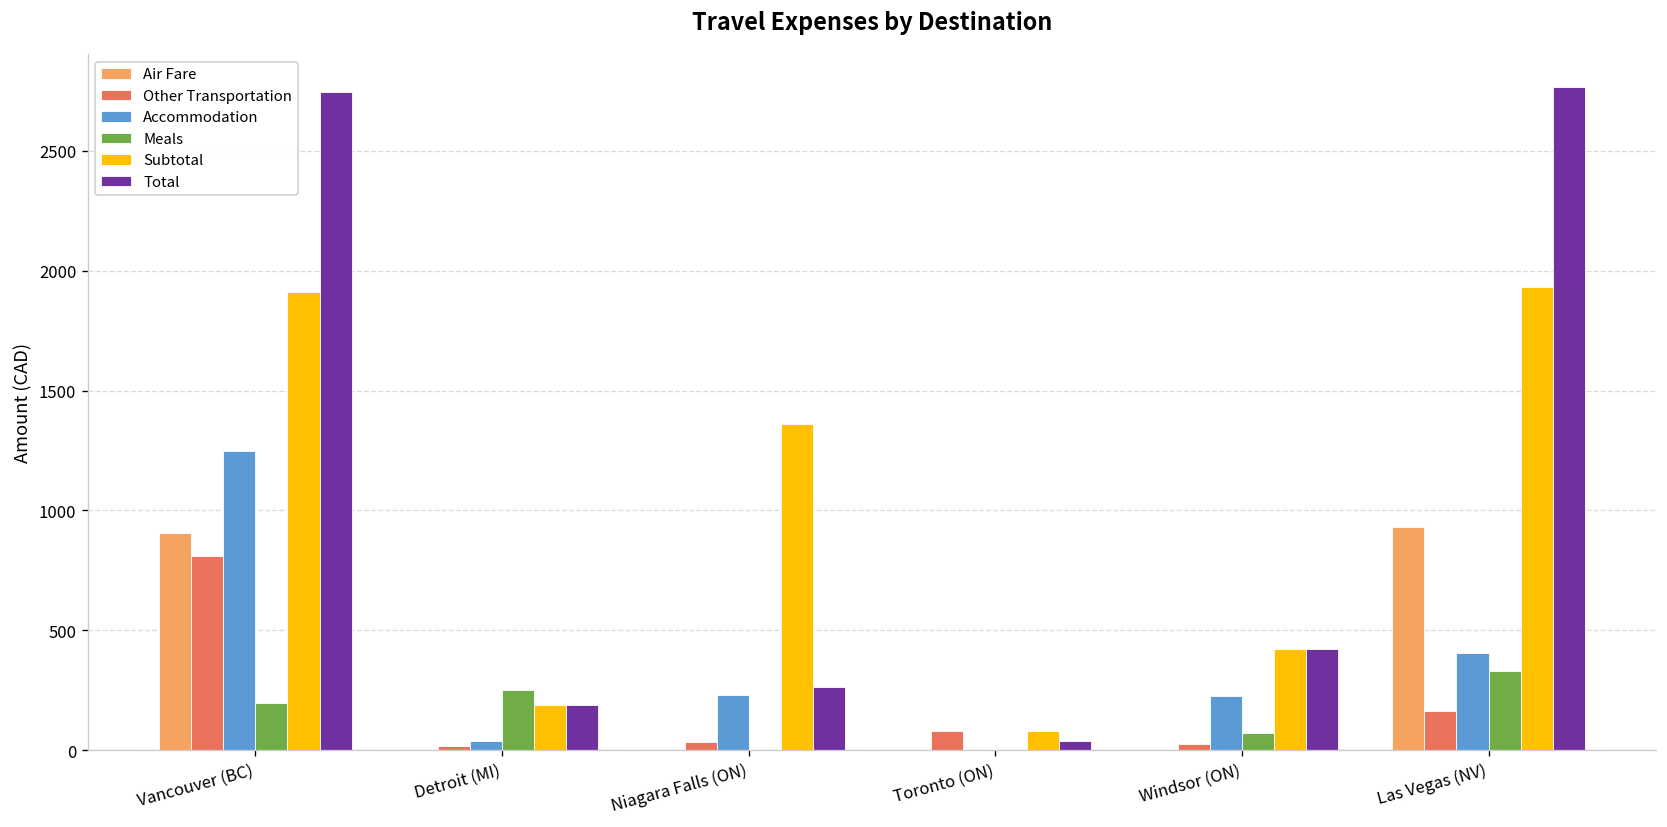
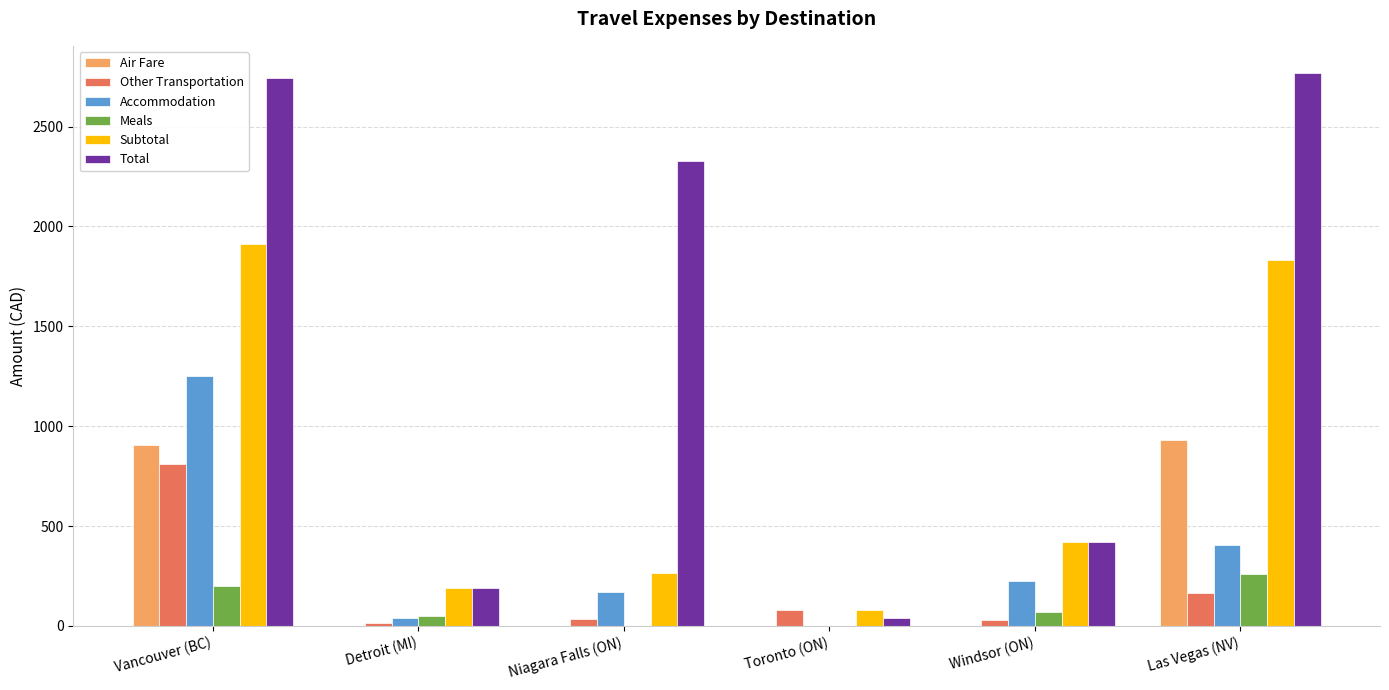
Meals, Detroit (MI): 250 -> 50
Accommodation, Niagara Falls (ON): 230 -> 170
Subtotal, Niagara Falls (ON): 1360 -> 260
Total, Niagara Falls (ON): 260 -> 2330
Meals, Las Vegas (NV): 330 -> 260
Subtotal, Las Vegas (NV): 1930 -> 1830
